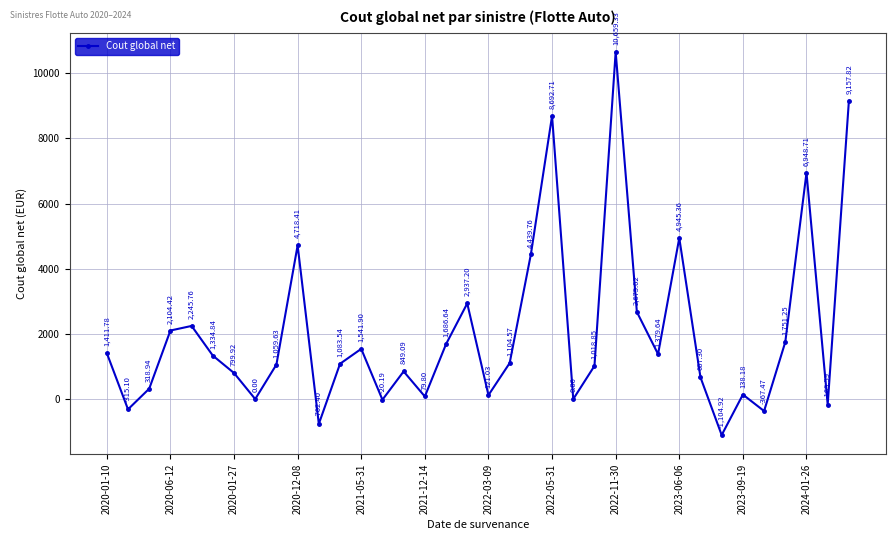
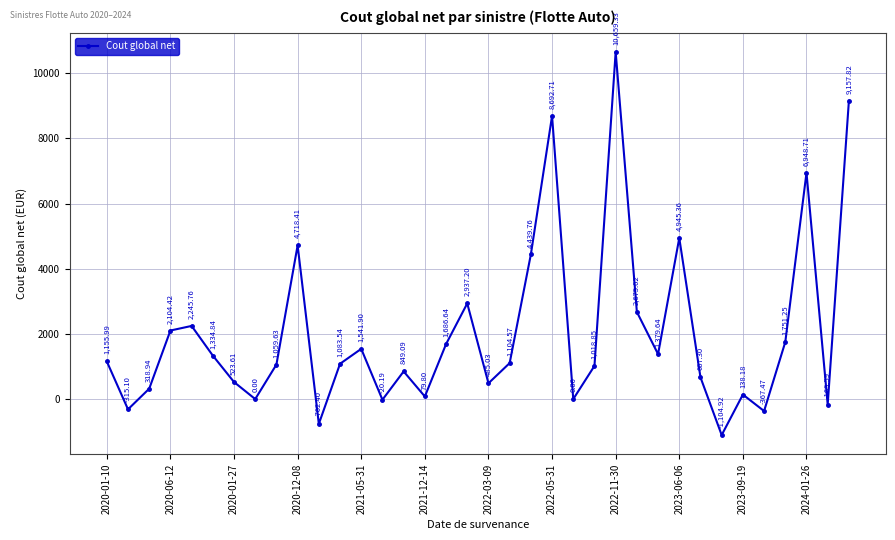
2020-01-10: 1,411.78 -> 1,155.99
2020-01-27: 799.92 -> 523.61
2022-03-09: 121.03 -> 485.03
